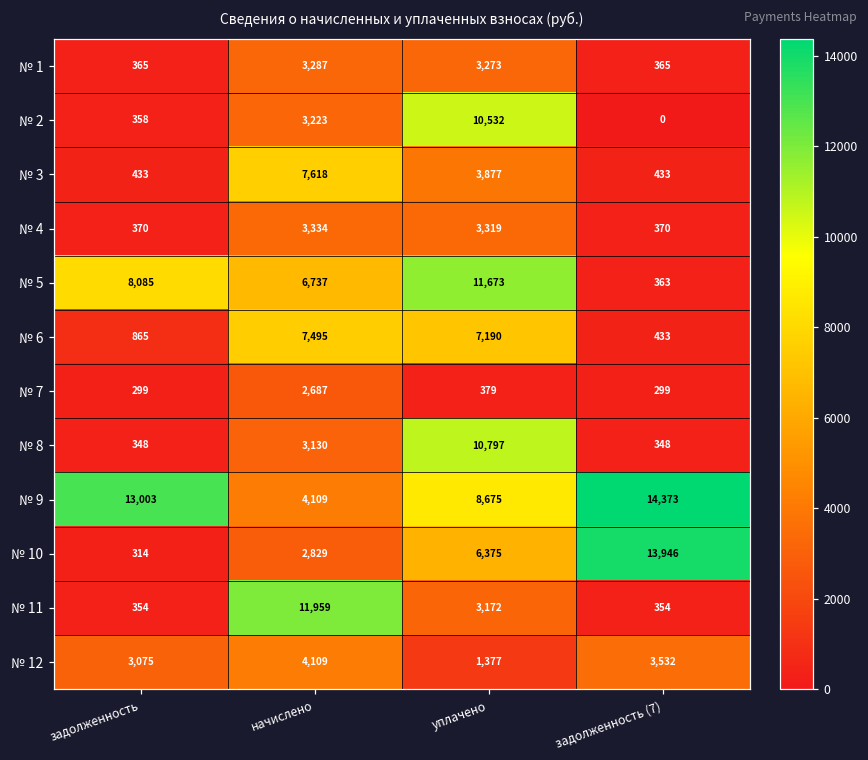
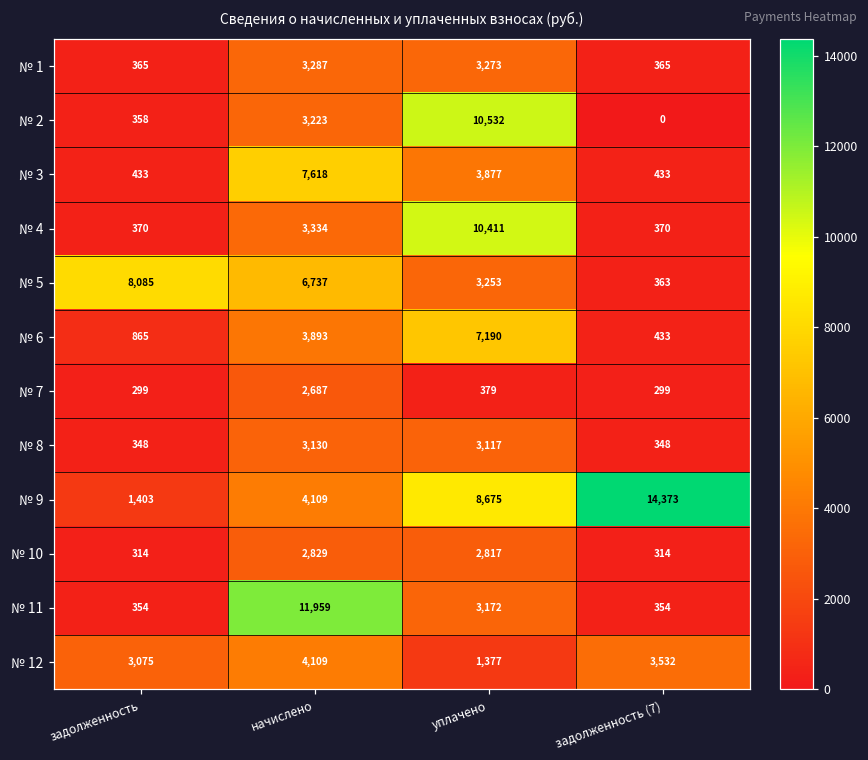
№ 4, уплачено: 3,319 -> 10,411
№ 5, уплачено: 11,673 -> 3,253
№ 6, начислено: 7,495 -> 3,893
№ 8, уплачено: 10,797 -> 3,117
№ 9, задолженность: 13,003 -> 1,403
№ 10, уплачено: 6,375 -> 2,817
№ 10, задолженность (7): 13,946 -> 314
